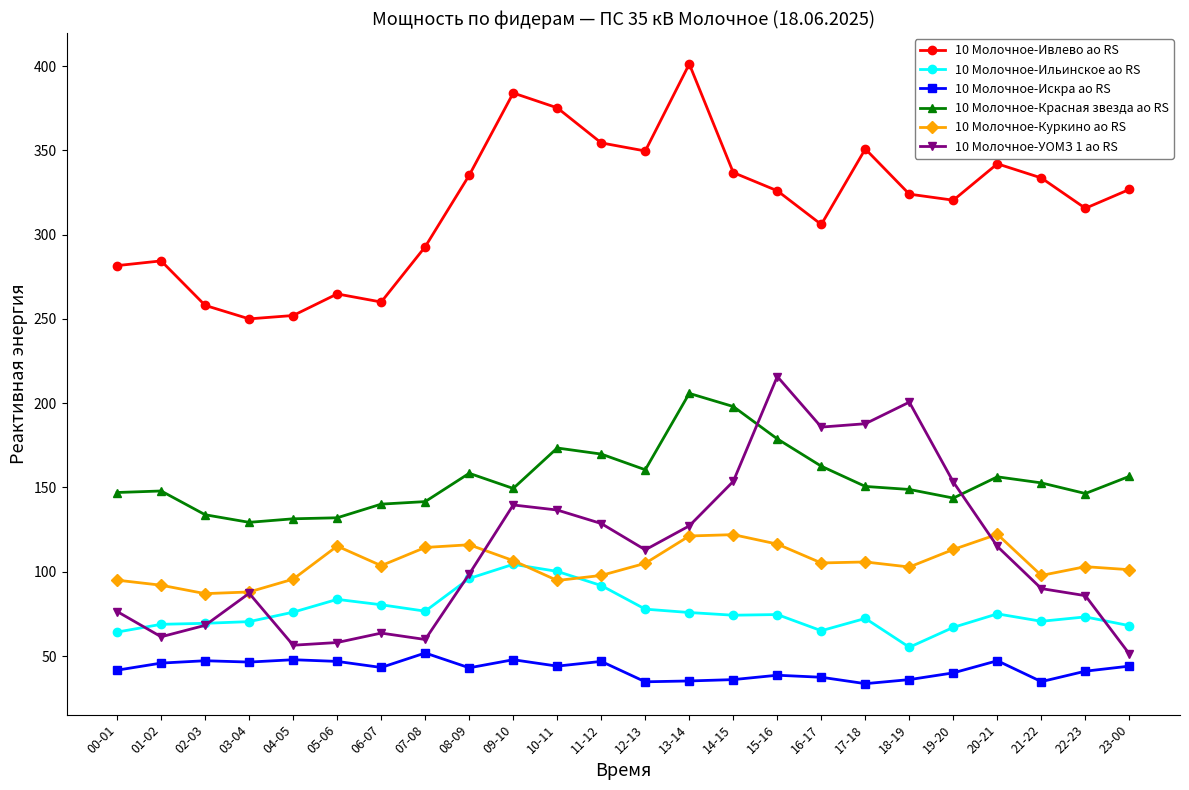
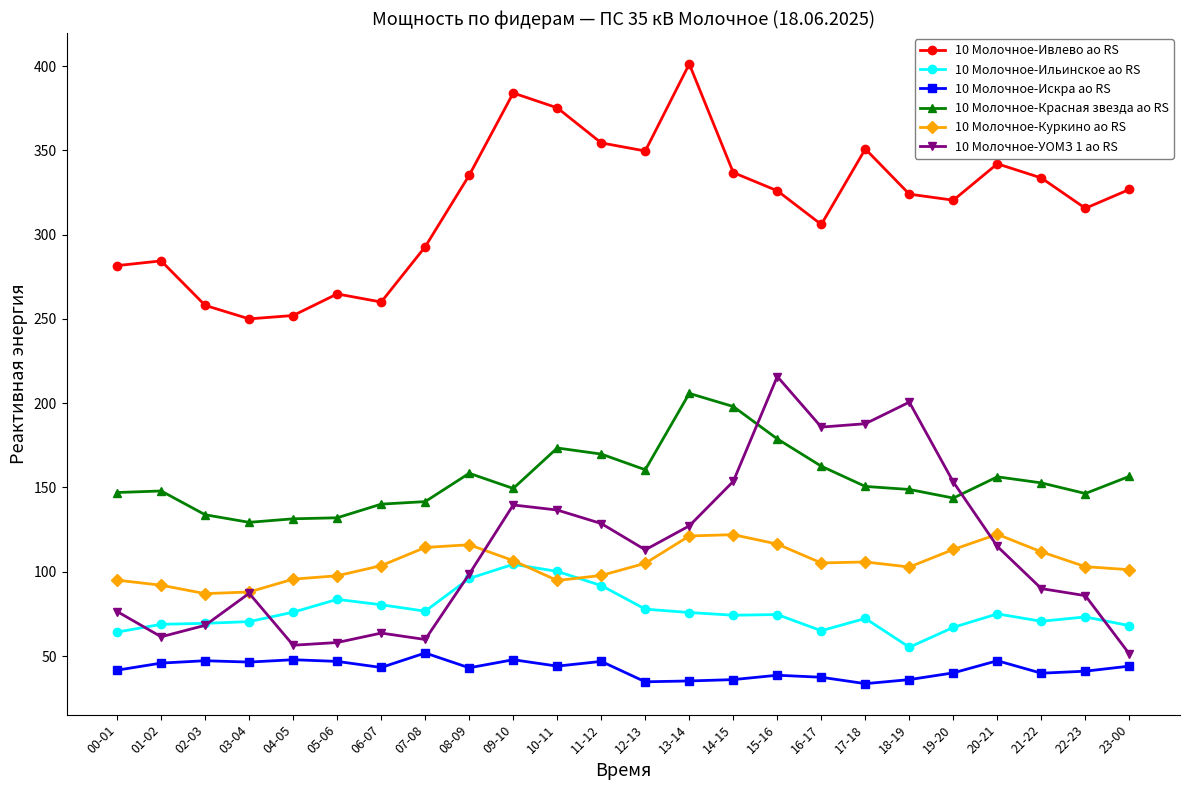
10 Молочное-Куркино ао RS, 05-06: 115 -> 98
10 Молочное-Искра ао RS, 21-22: 35 -> 40
10 Молочное-Куркино ао RS, 21-22: 98 -> 112
